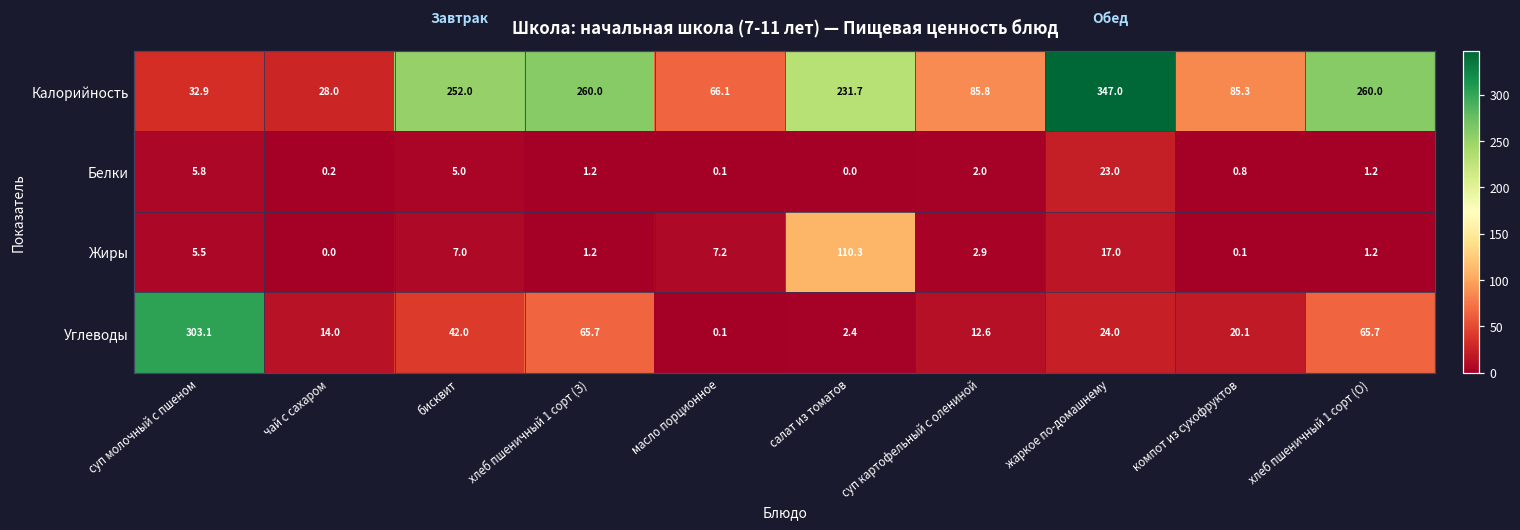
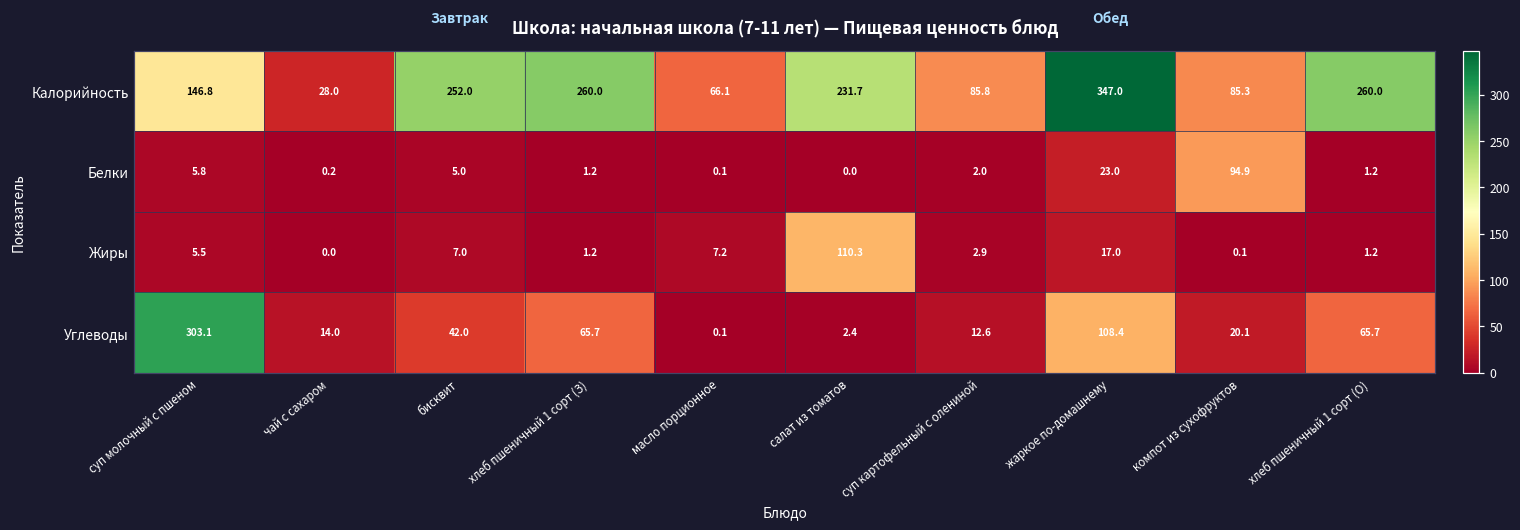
Калорийность, суп молочный с пшеном: 32.9 -> 146.8
Белки, компот из сухофруктов: 0.8 -> 94.9
Углеводы, жаркое по-домашнему: 24.0 -> 108.4
